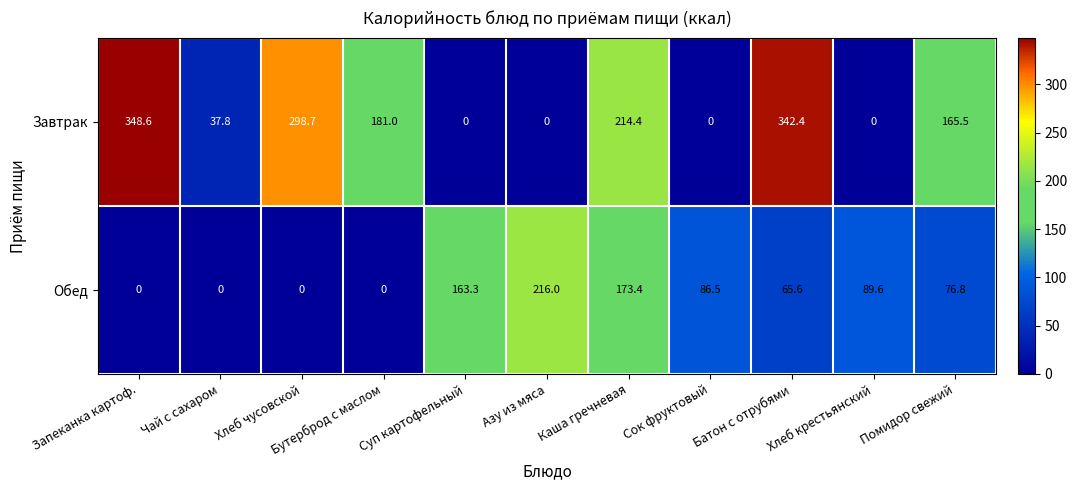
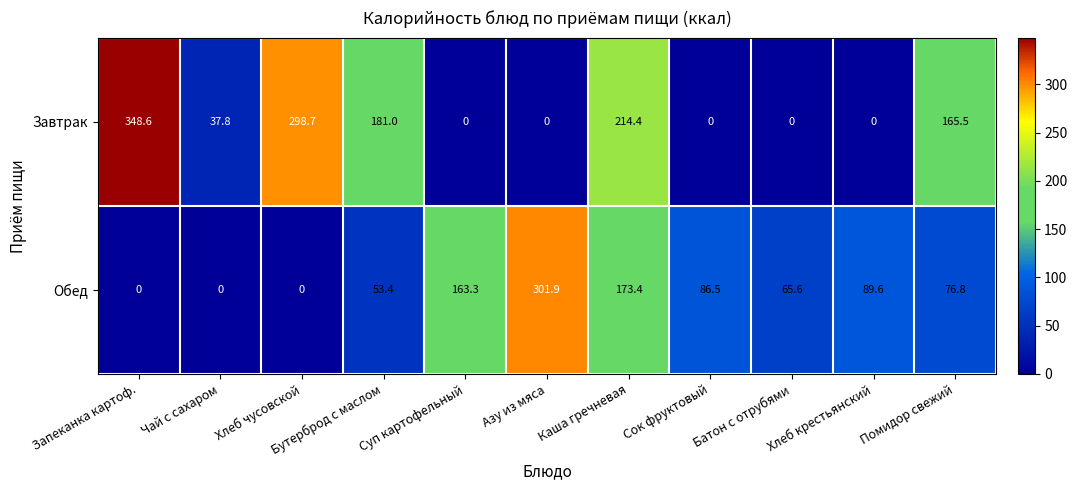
Завтрак, Батон с отрубями: 342.4 -> 0
Обед, Бутерброд с маслом: 0 -> 53.4
Обед, Азу из мяса: 216.0 -> 301.9
